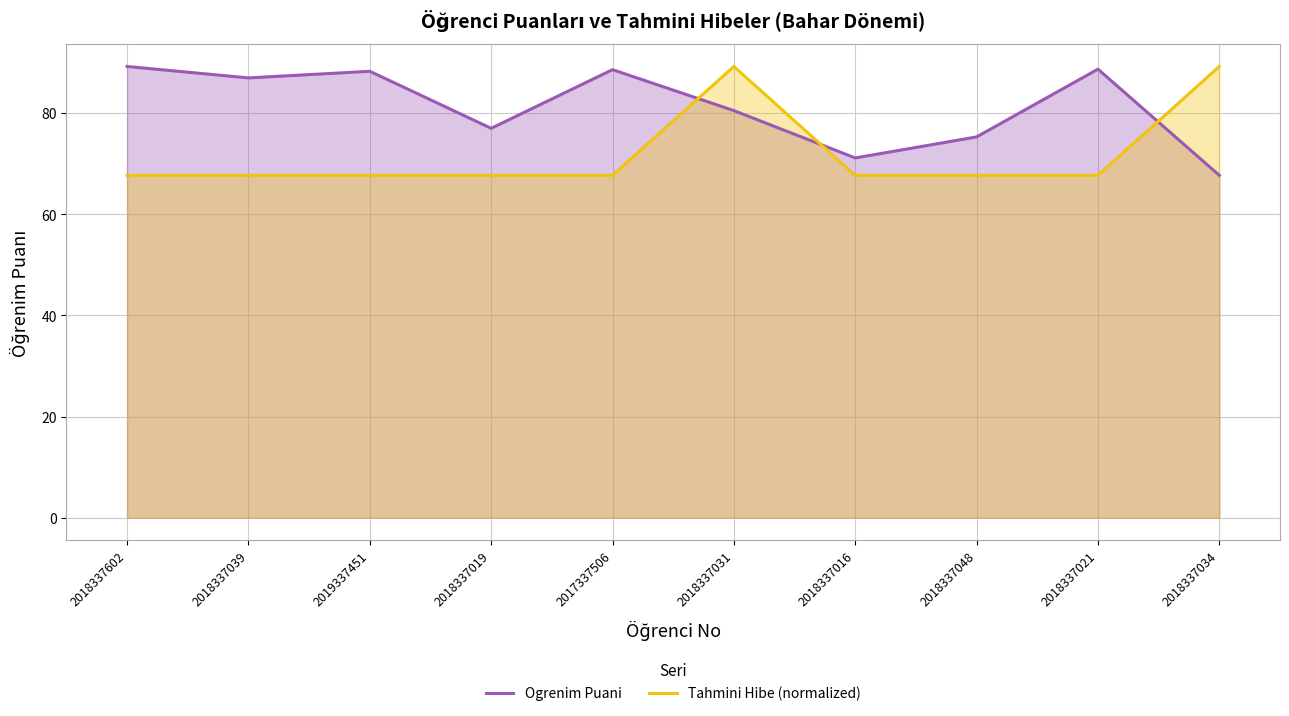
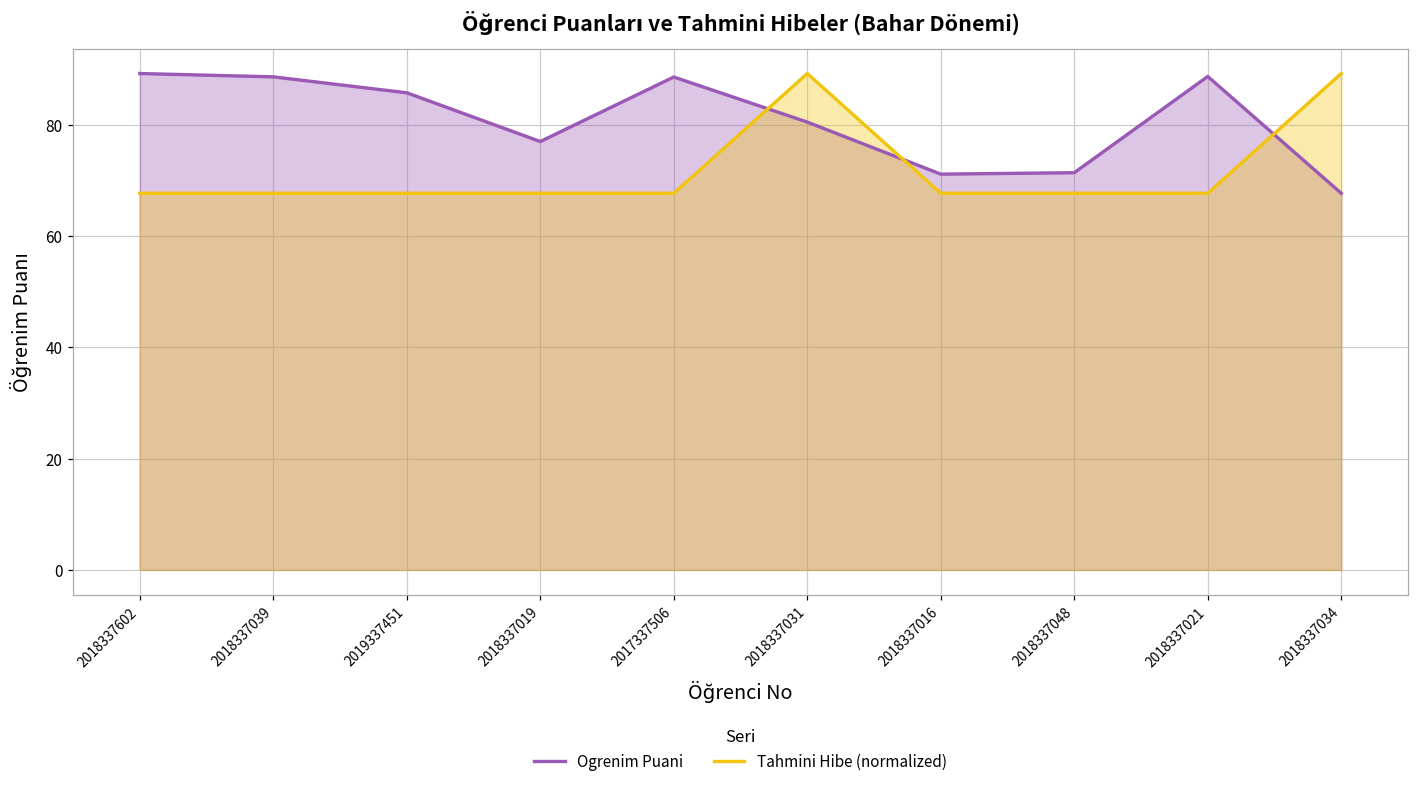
Ogrenim Puani, 2018337039: 87 -> 89
Ogrenim Puani, 2019337451: 88 -> 86
Ogrenim Puani, 2018337048: 75 -> 71
